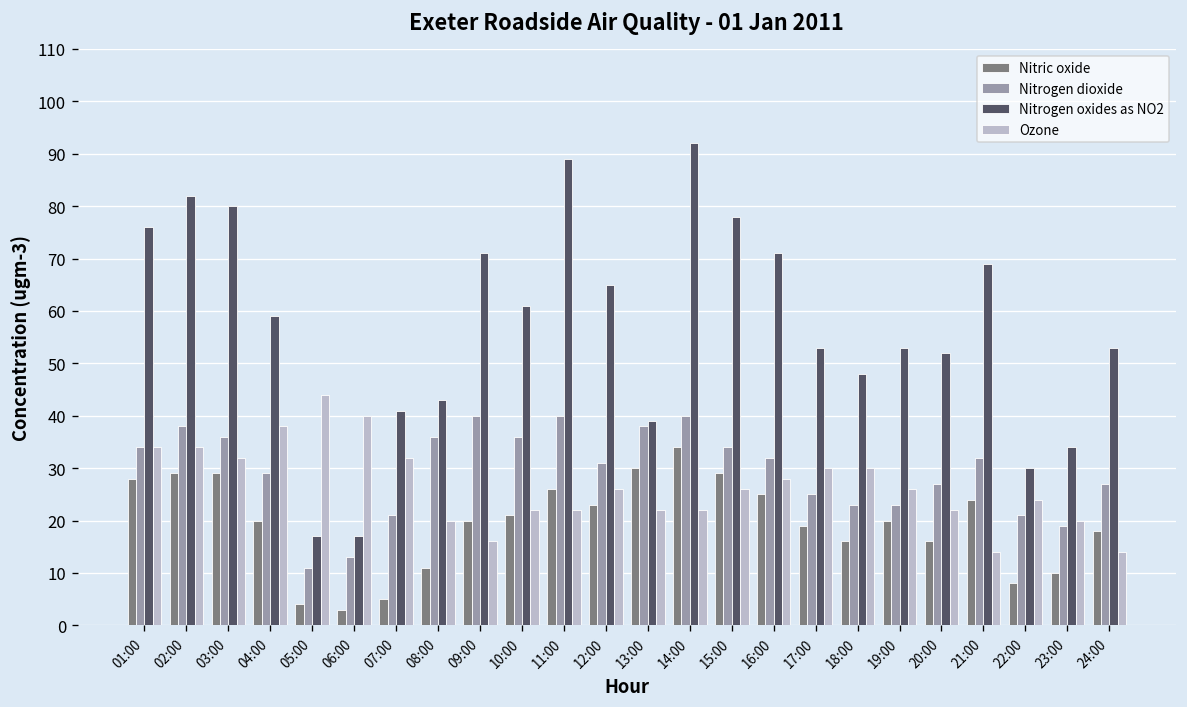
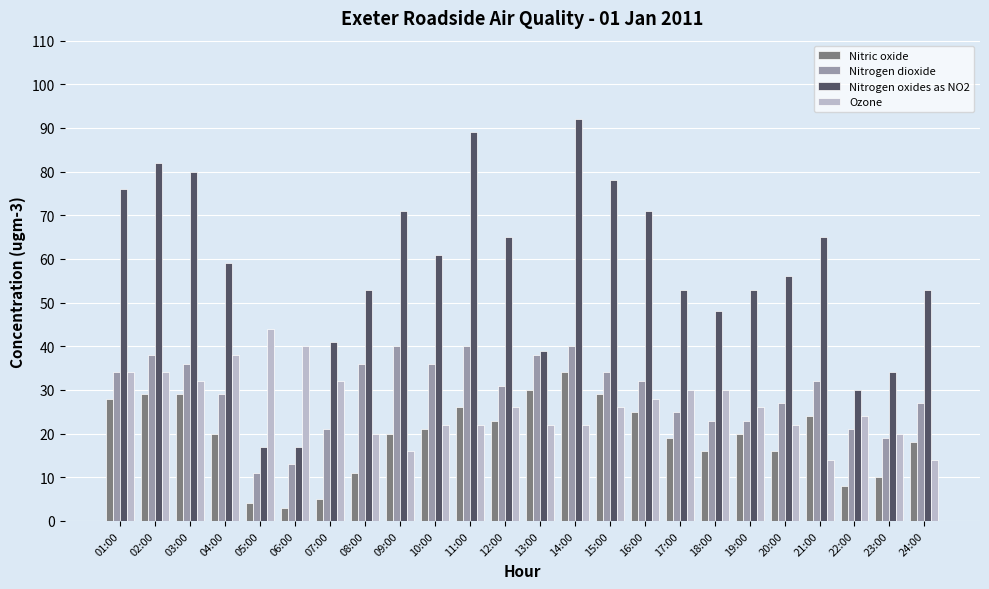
Nitrogen oxides as NO2, 08:00: 43 -> 53
Nitrogen oxides as NO2, 20:00: 52 -> 56
Nitrogen oxides as NO2, 21:00: 69 -> 65
